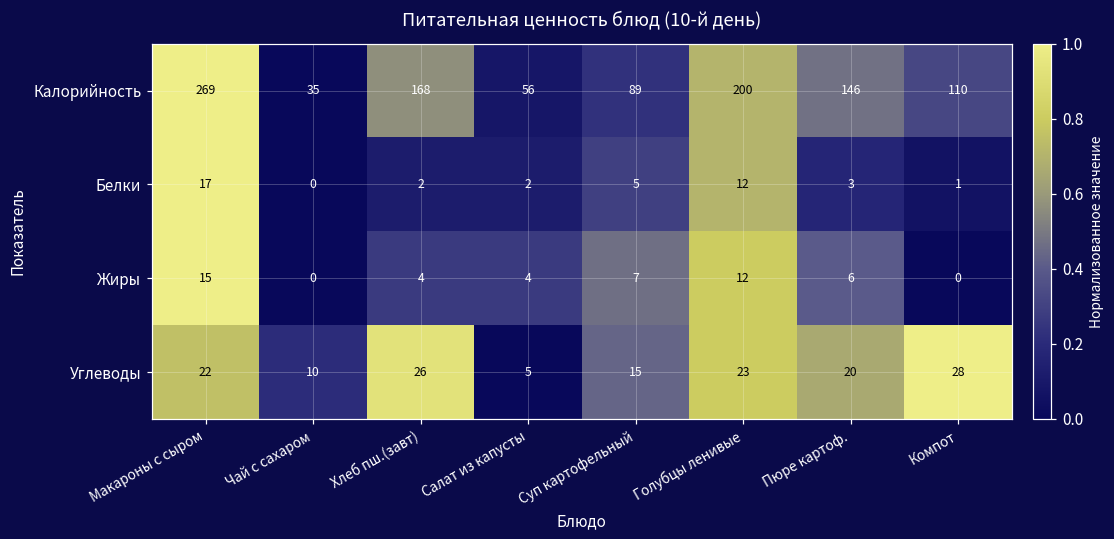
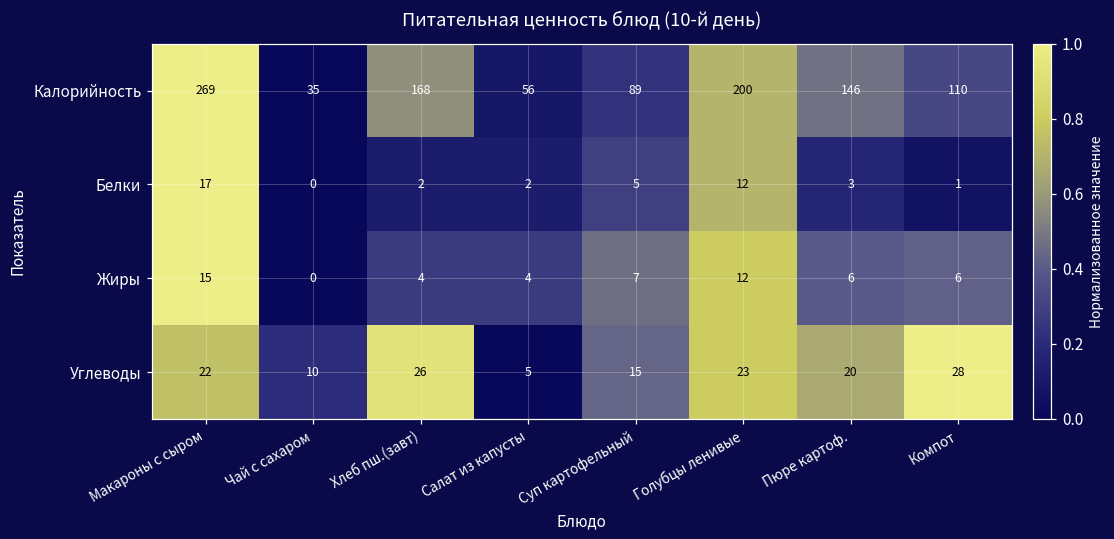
Жиры, Компот: 0 -> 6
